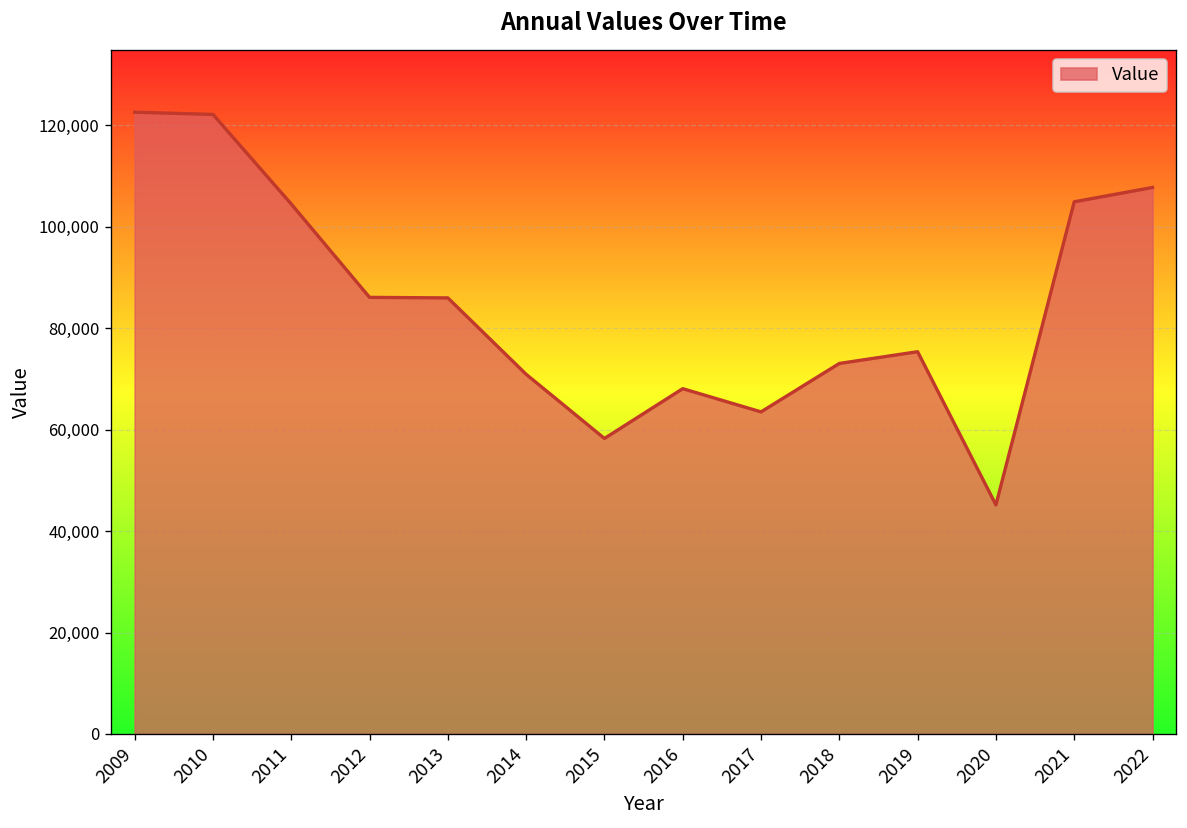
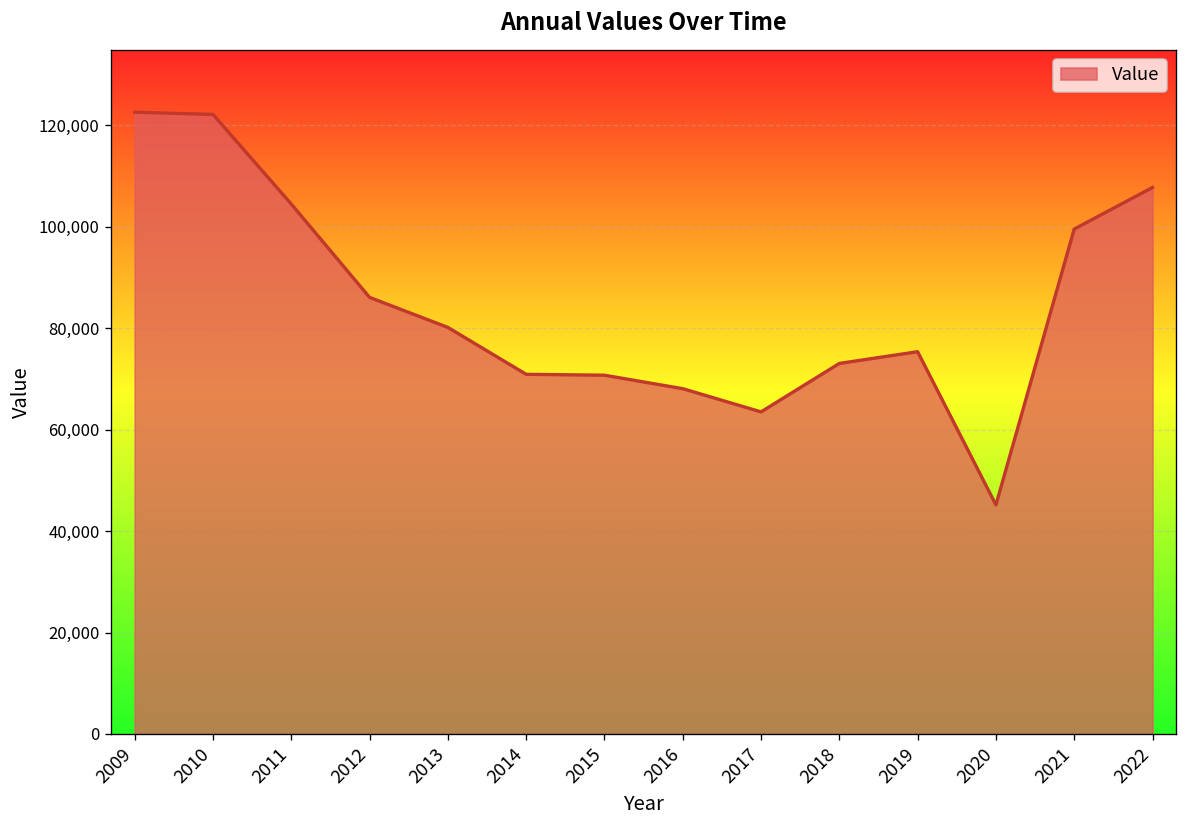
2013: 86,000 -> 80,000
2015: 58,000 -> 71,000
2021: 105,000 -> 100,000
